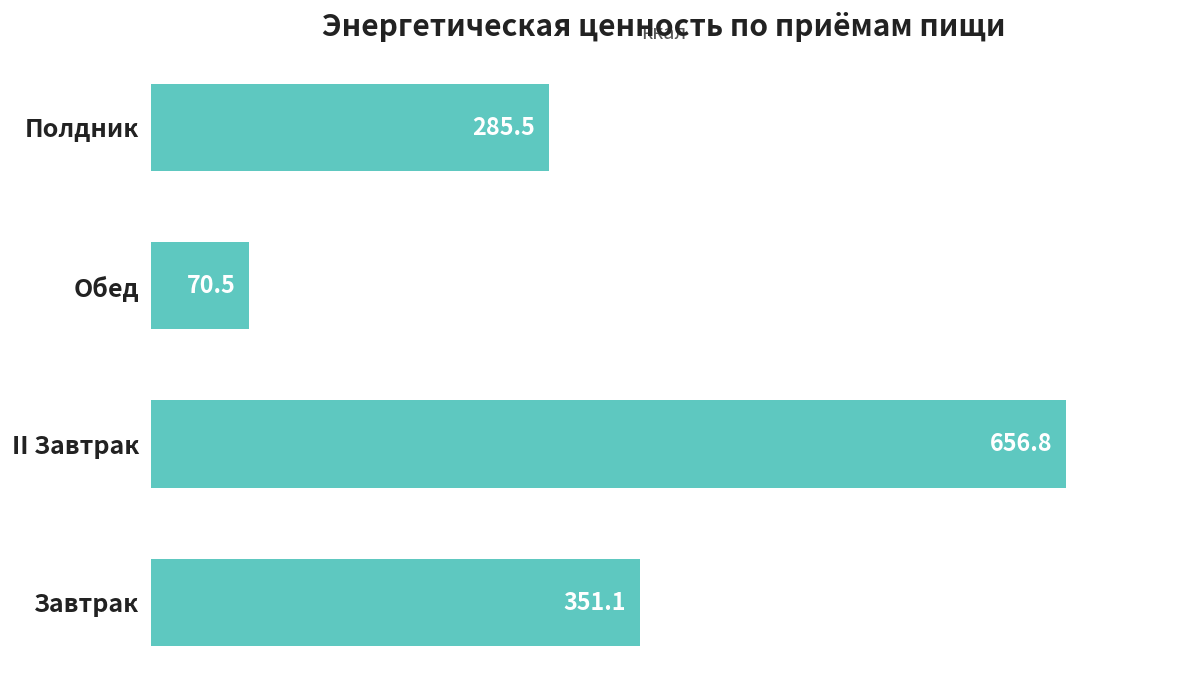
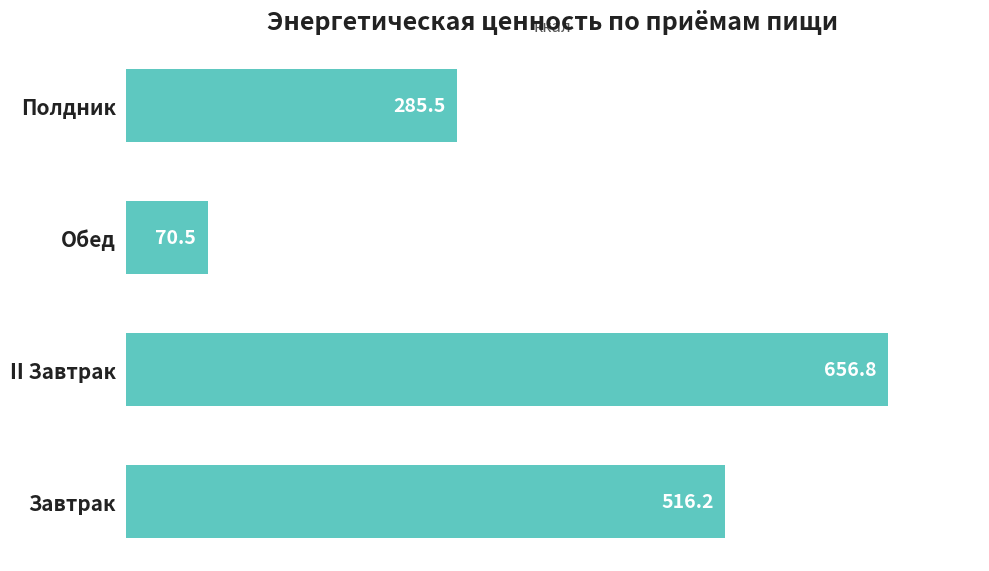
Завтрак: 351.1 -> 516.2
